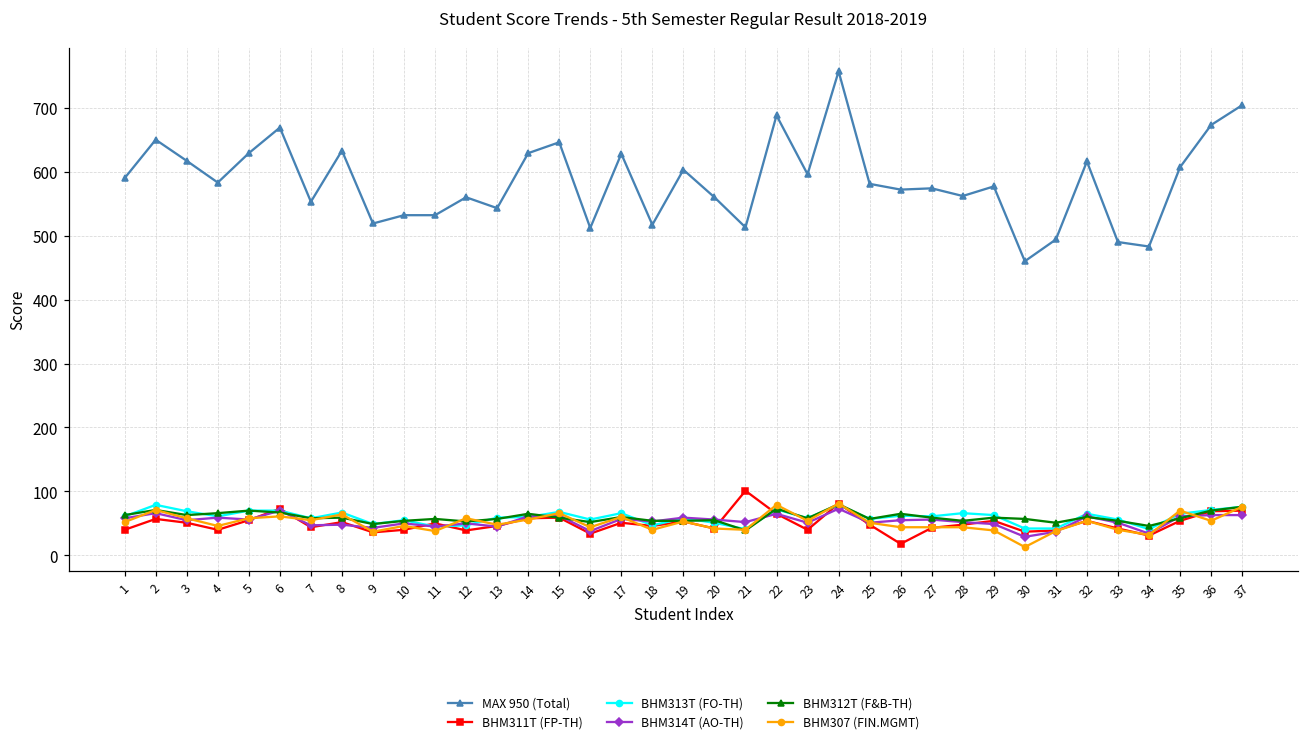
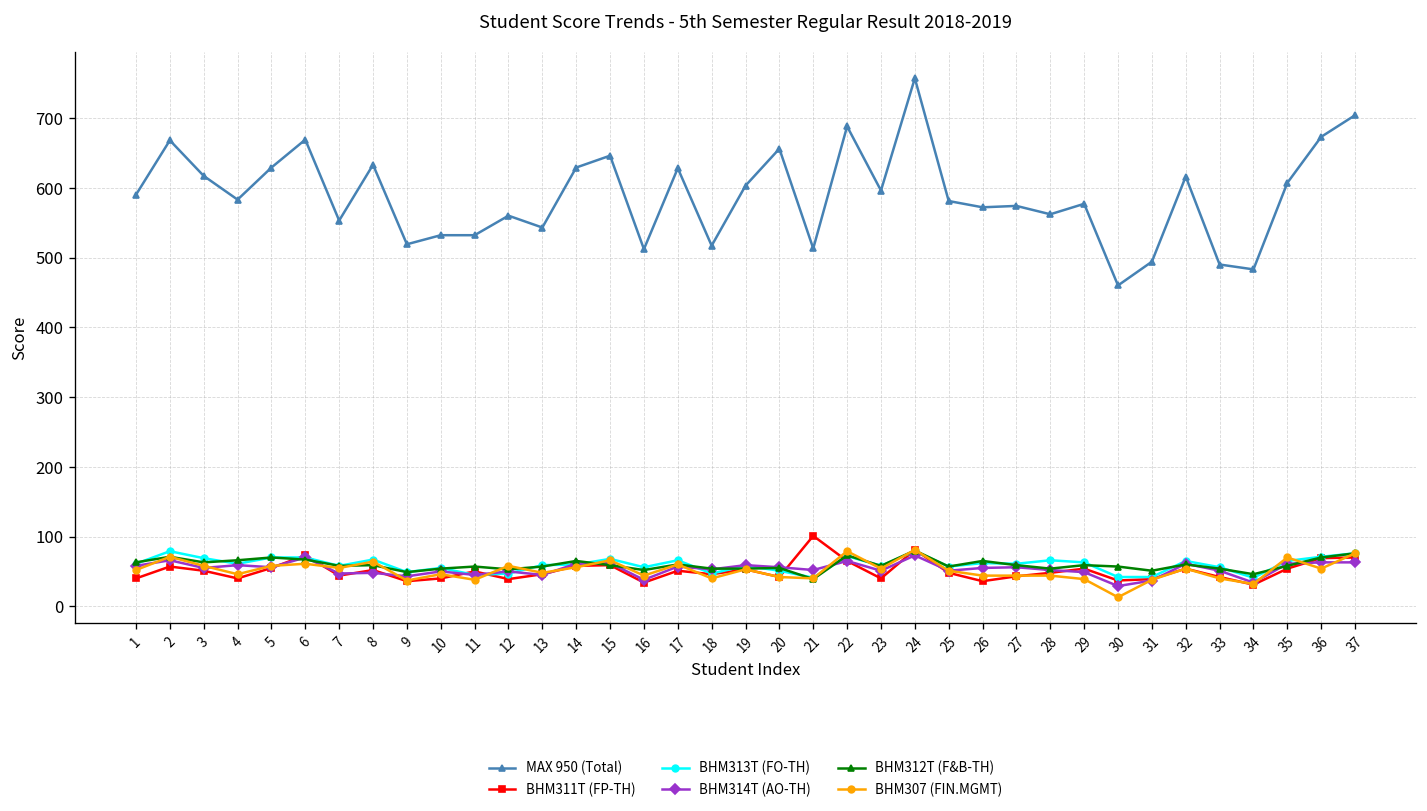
MAX 950 (Total), 2: 650 -> 670
MAX 950 (Total), 20: 560 -> 660
BHM311T (FP-TH), 26: 20 -> 40
